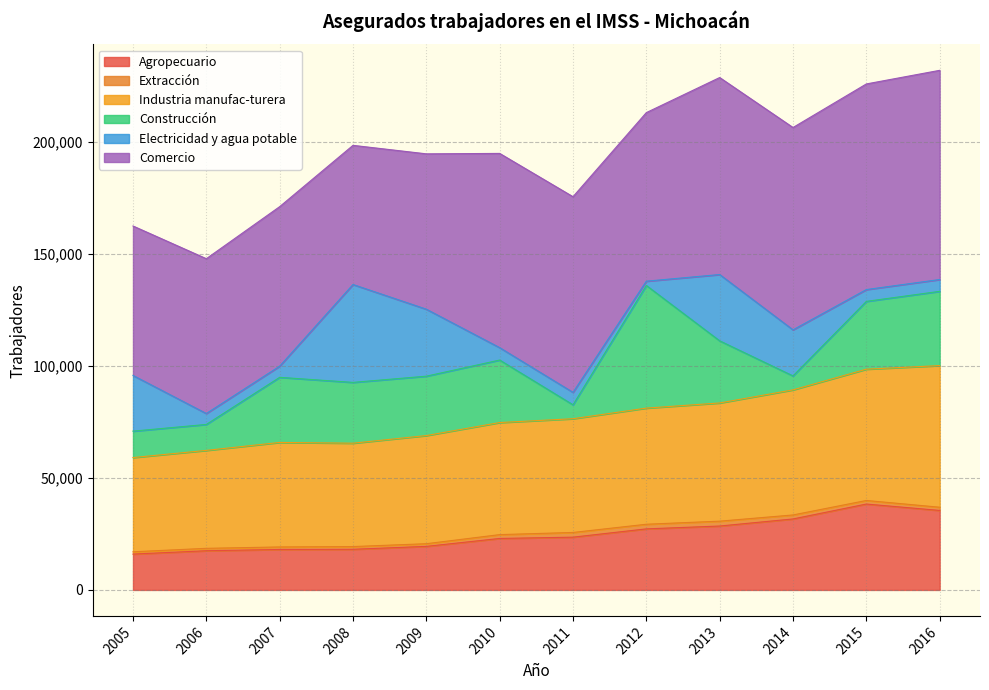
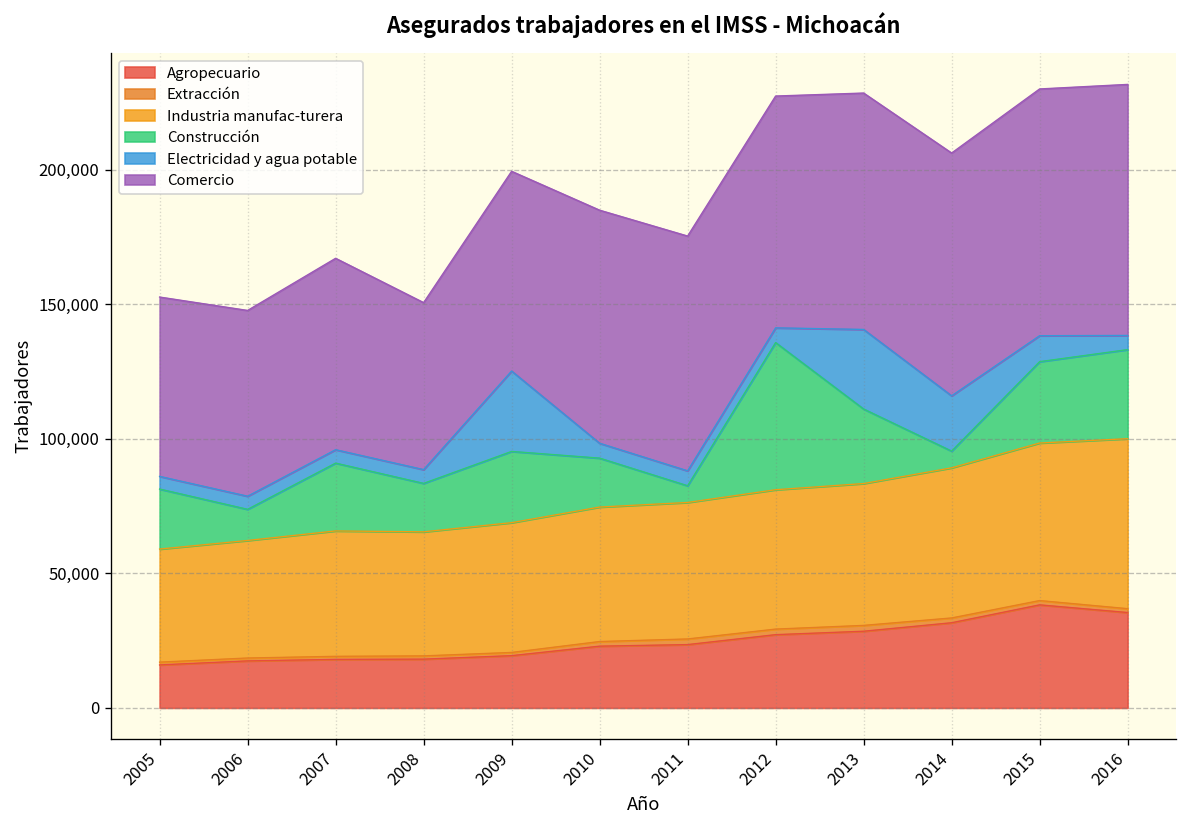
Construcción, 2005: 12,000 -> 22,000
Electricidad y agua potable, 2005: 25,000 -> 5,000
Construcción, 2007: 29,000 -> 25,000
Construcción, 2008: 27,000 -> 18,000
Electricidad y agua potable, 2008: 44,000 -> 5,000
Comercio, 2009: 69,000 -> 74,000
Construcción, 2010: 28,000 -> 18,000
Electricidad y agua potable, 2012: 2,000 -> 5,000
Comercio, 2012: 75,000 -> 86,000
Electricidad y agua potable, 2015: 5,000 -> 10,000
